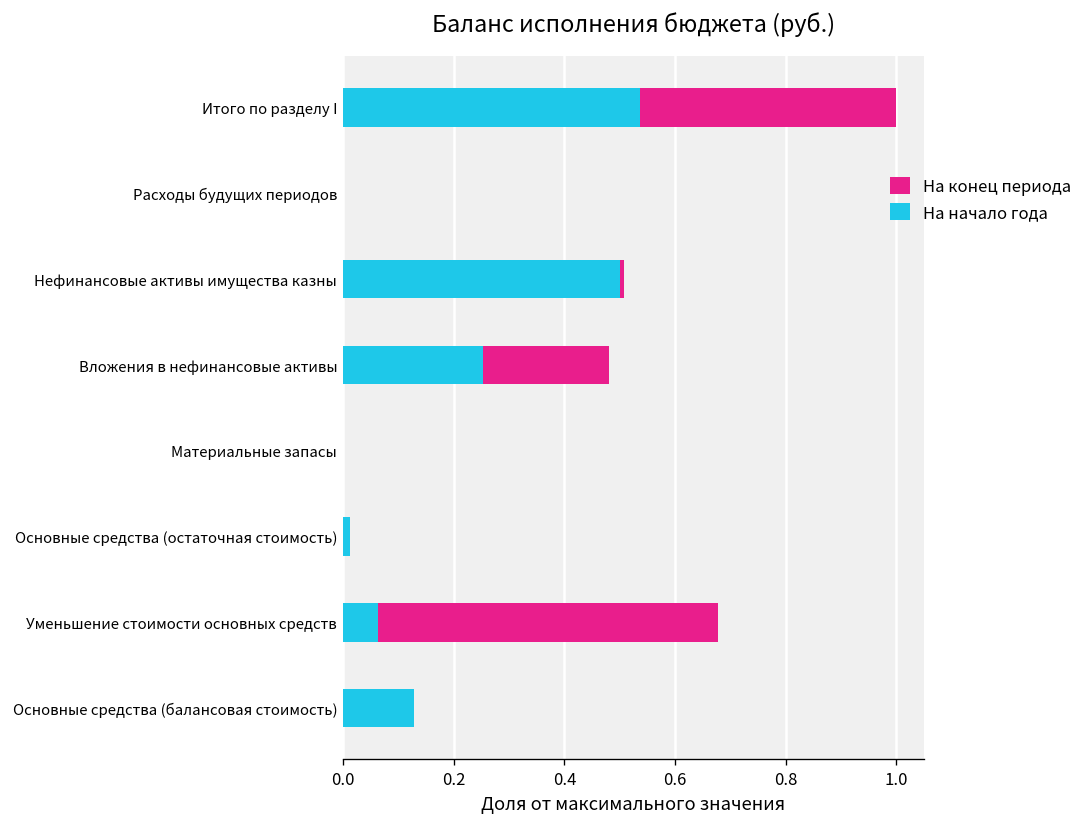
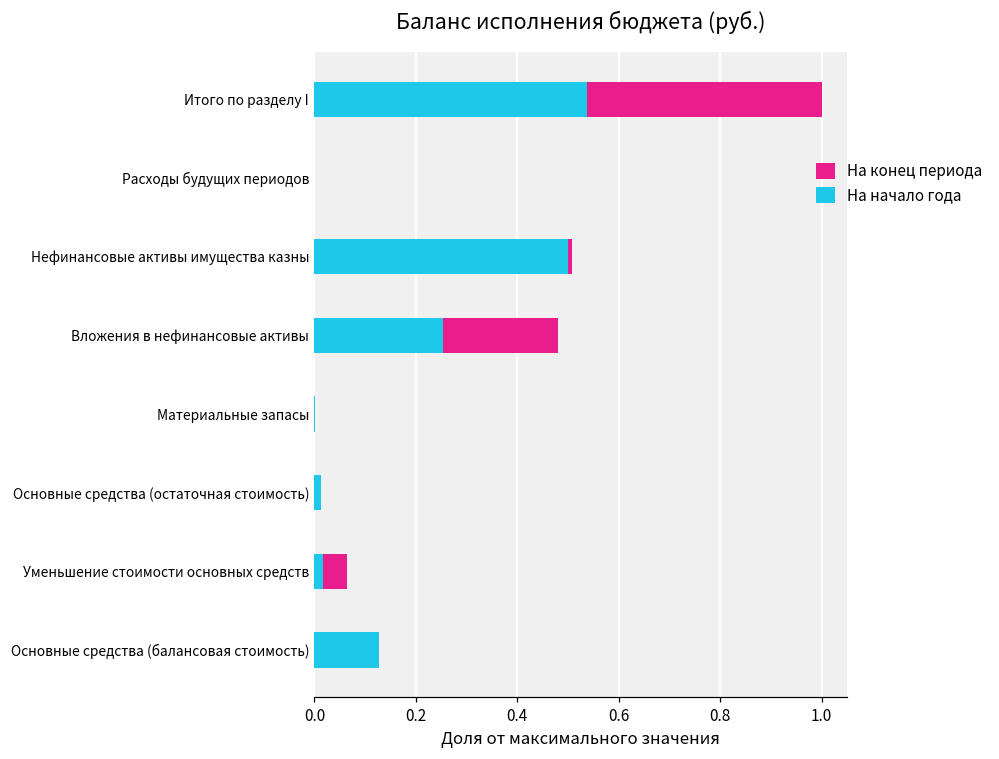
На конец периода, Уменьшение стоимости основных средств: 0.68 -> 0.06
На начало года, Уменьшение стоимости основных средств: 0.06 -> 0.02
